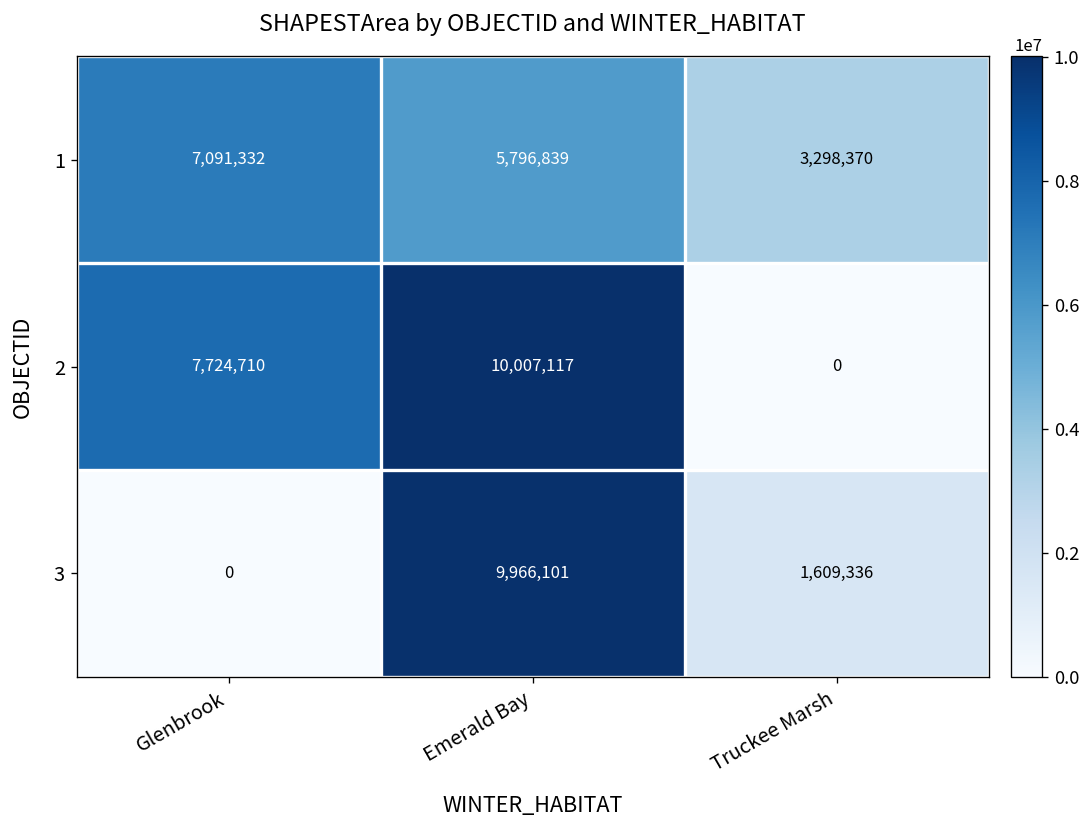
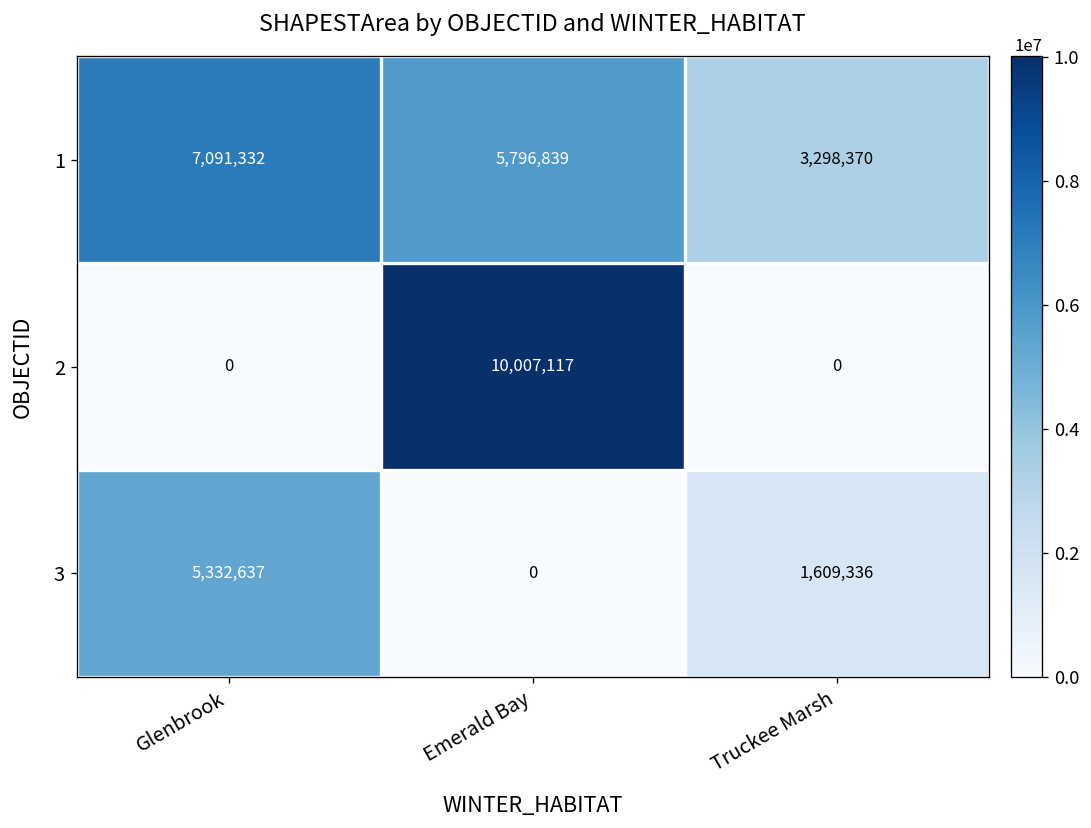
2, Glenbrook: 7,724,710 -> 0
3, Glenbrook: 0 -> 5,332,637
3, Emerald Bay: 9,966,101 -> 0
